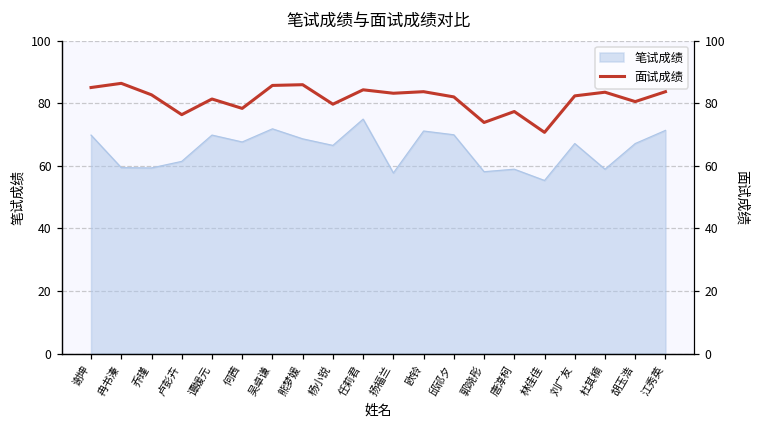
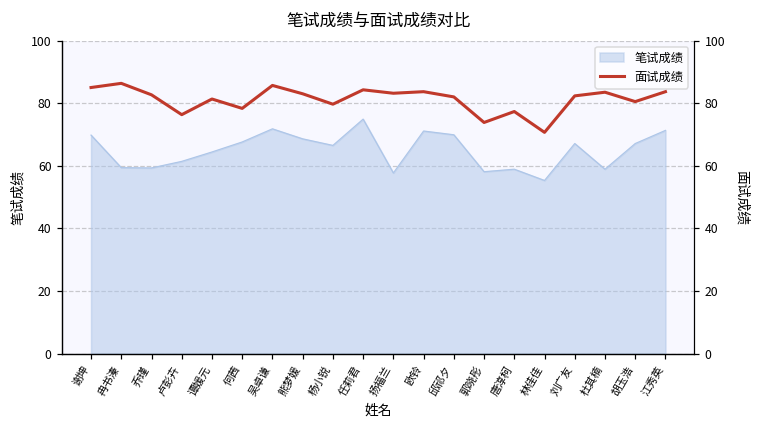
笔试成绩, 谭媛元: 70 -> 64
面试成绩, 熊梦媛: 86 -> 83
